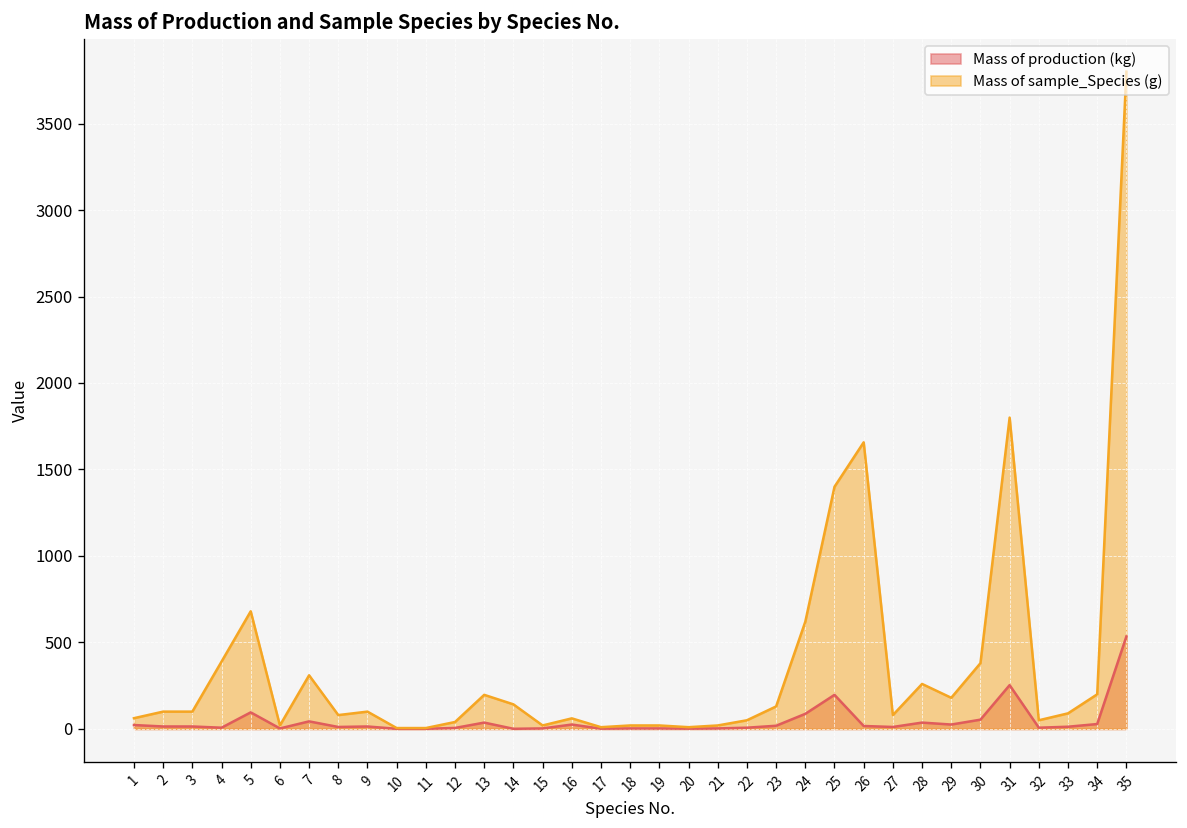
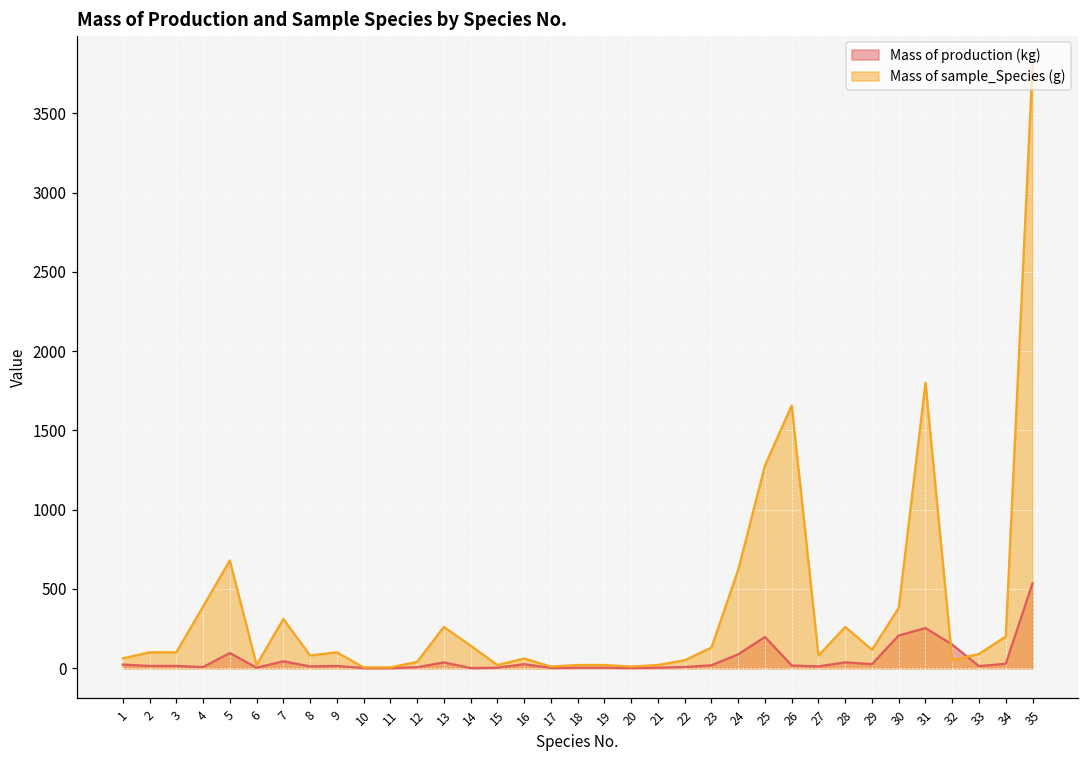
Mass of sample_Species (g), 13: 200 -> 260
Mass of sample_Species (g), 25: 1400 -> 1280
Mass of sample_Species (g), 29: 180 -> 120
Mass of production (kg), 30: 50 -> 210
Mass of production (kg), 32: 10 -> 150
